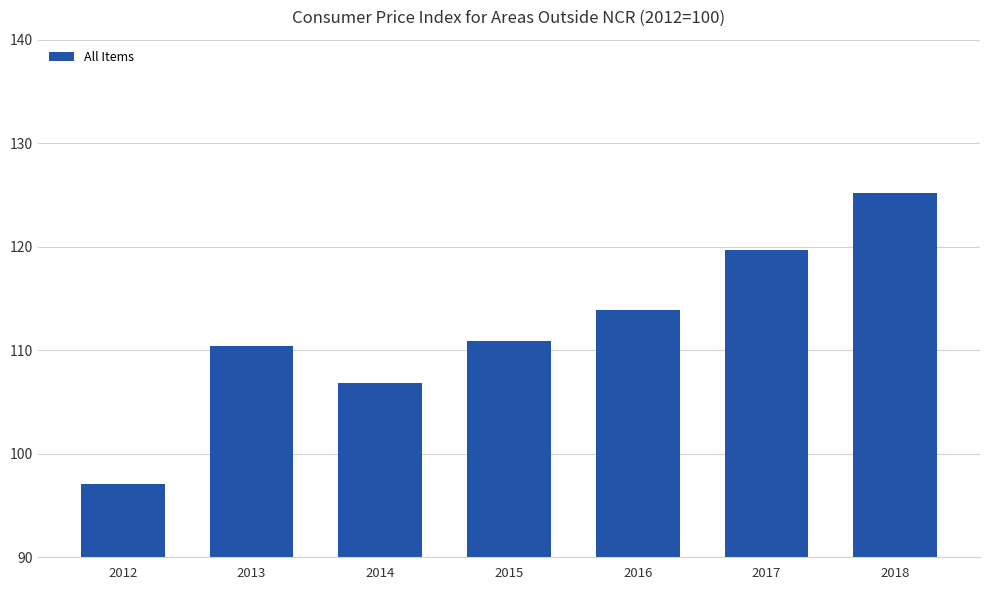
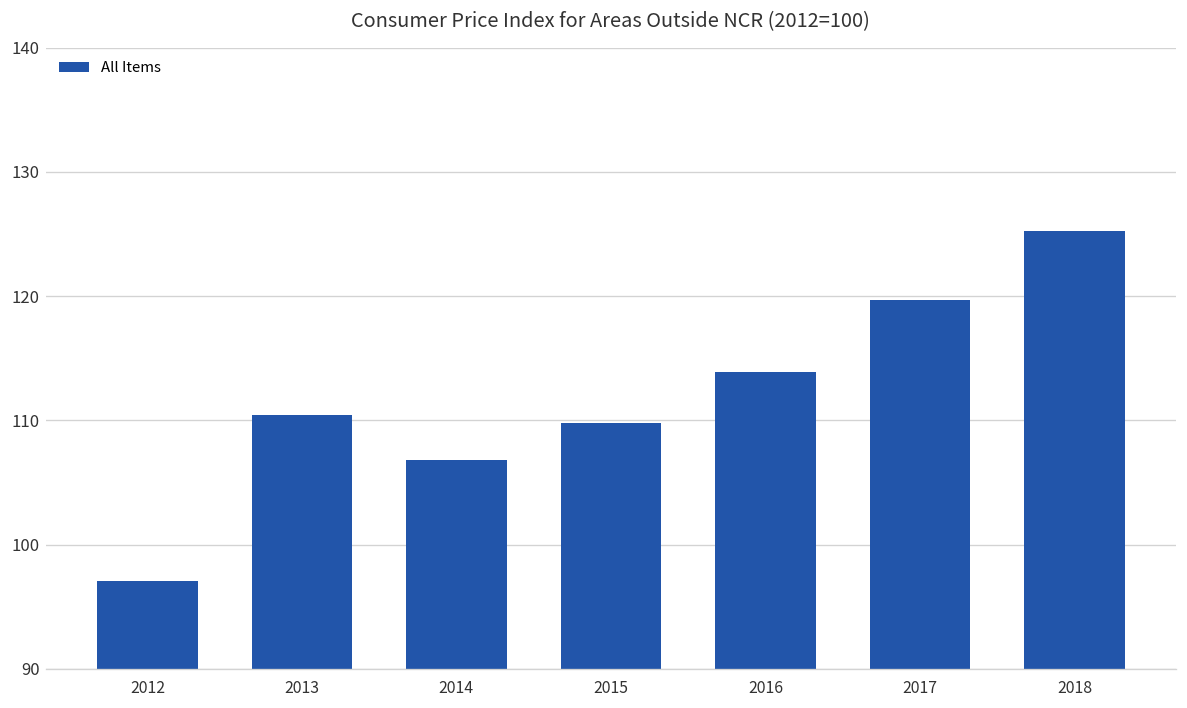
2015: 110.9 -> 109.8
